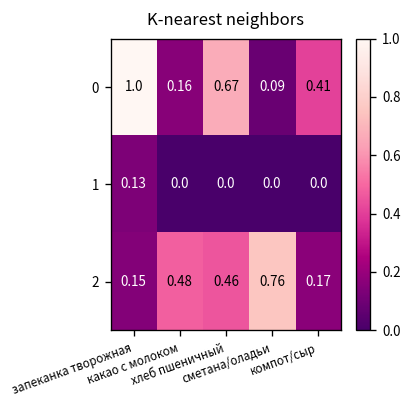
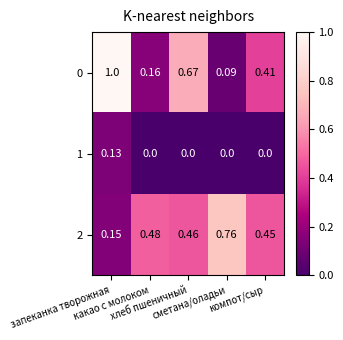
2, компот/сыр: 0.17 -> 0.45
